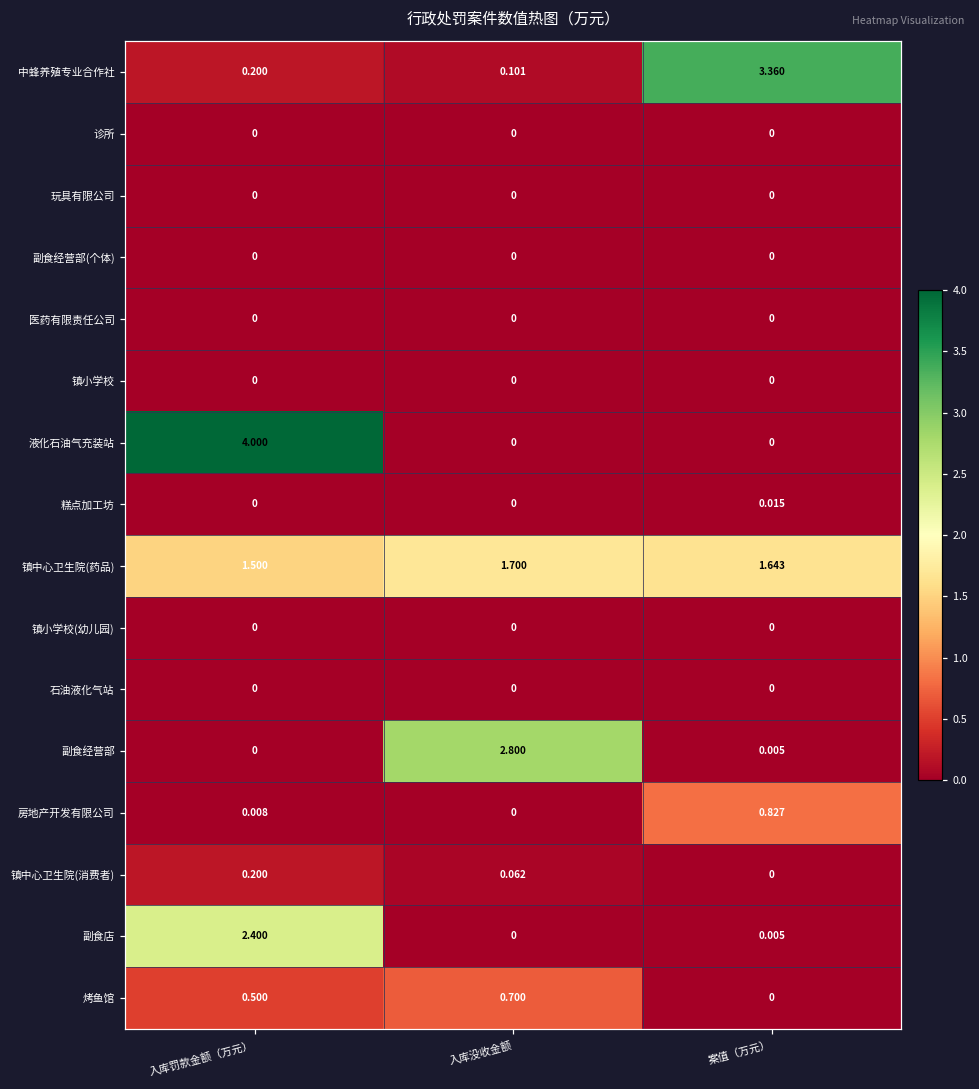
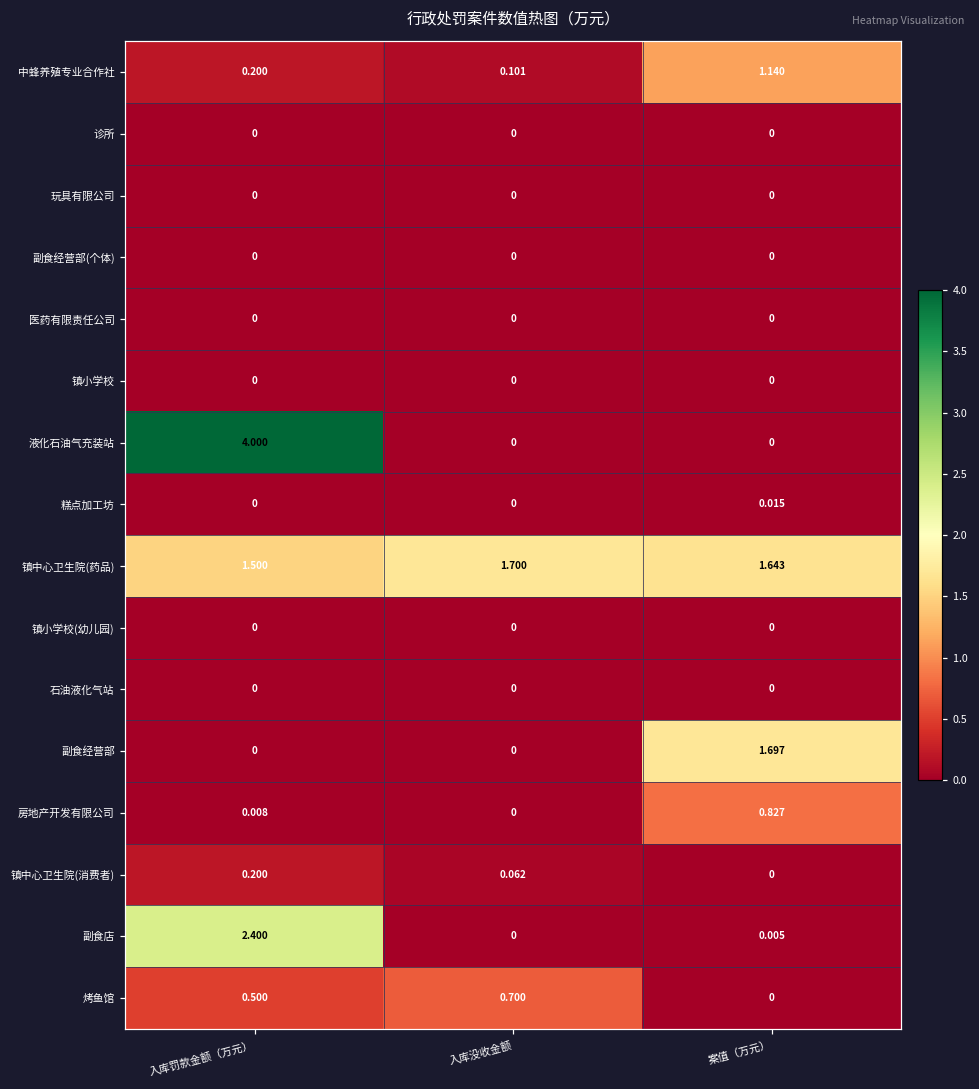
中蜂养殖专业合作社, 案值（万元）: 3.360 -> 1.140
副食经营部, 入库没收金额: 2.800 -> 0
副食经营部, 案值（万元）: 0.005 -> 1.697
